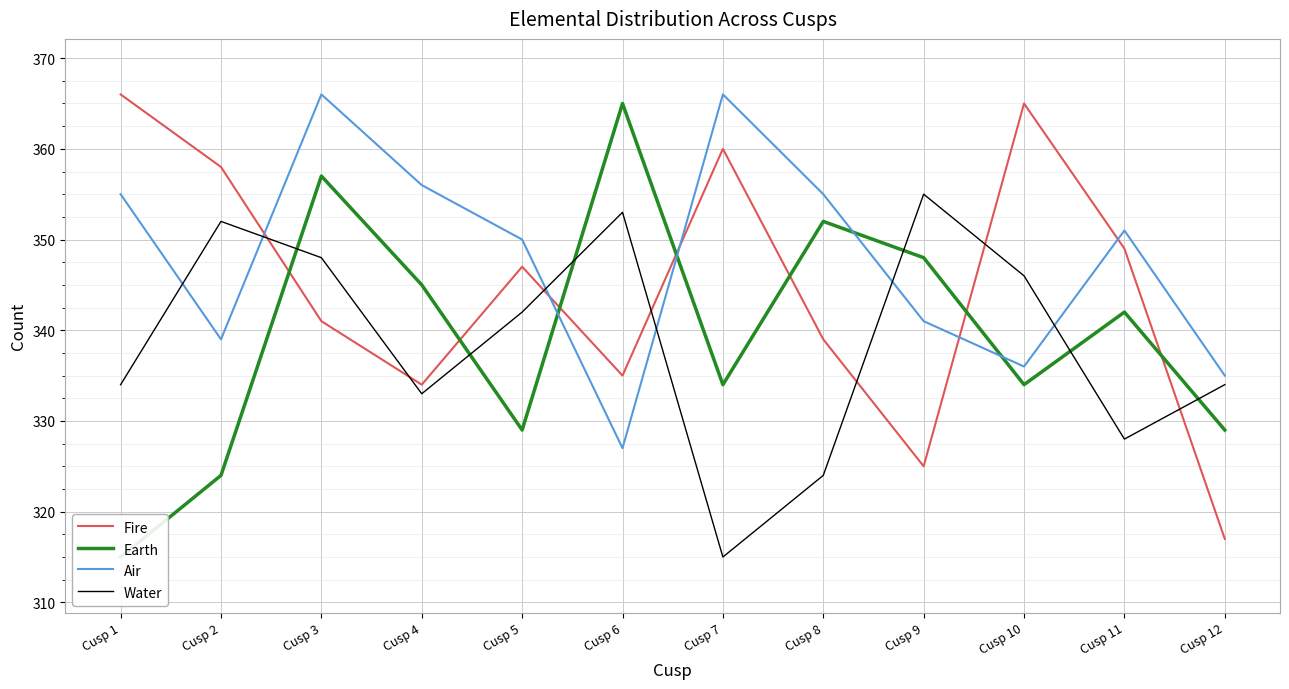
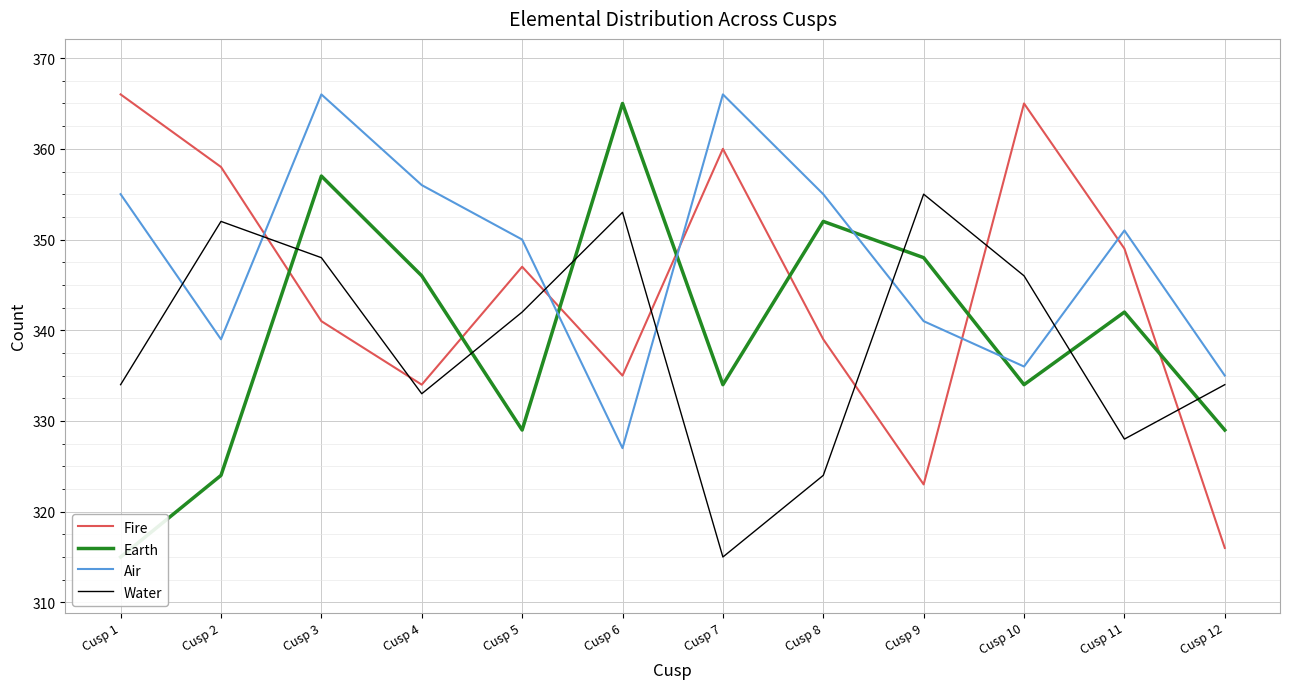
Earth, Cusp 4: 345 -> 346
Fire, Cusp 9: 325 -> 323
Fire, Cusp 12: 317 -> 316
